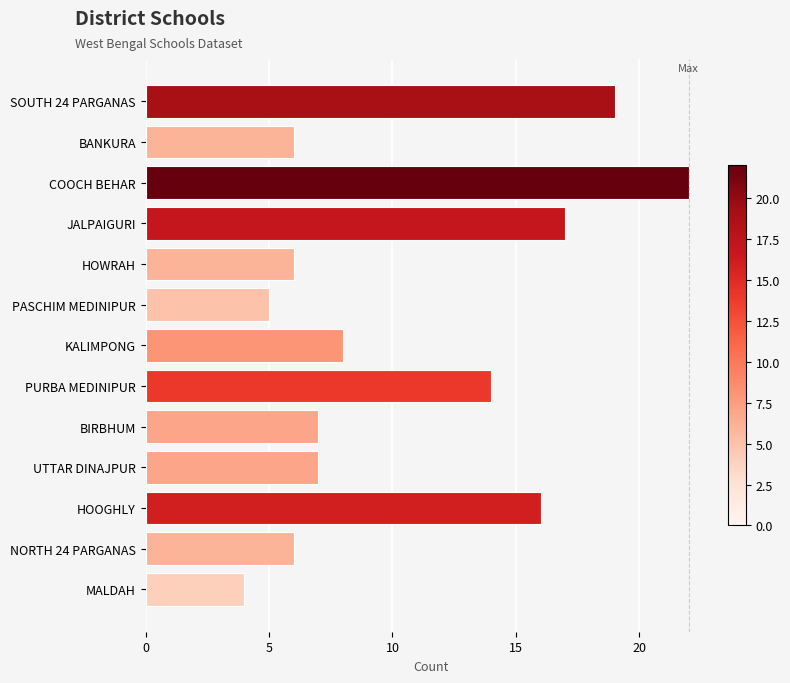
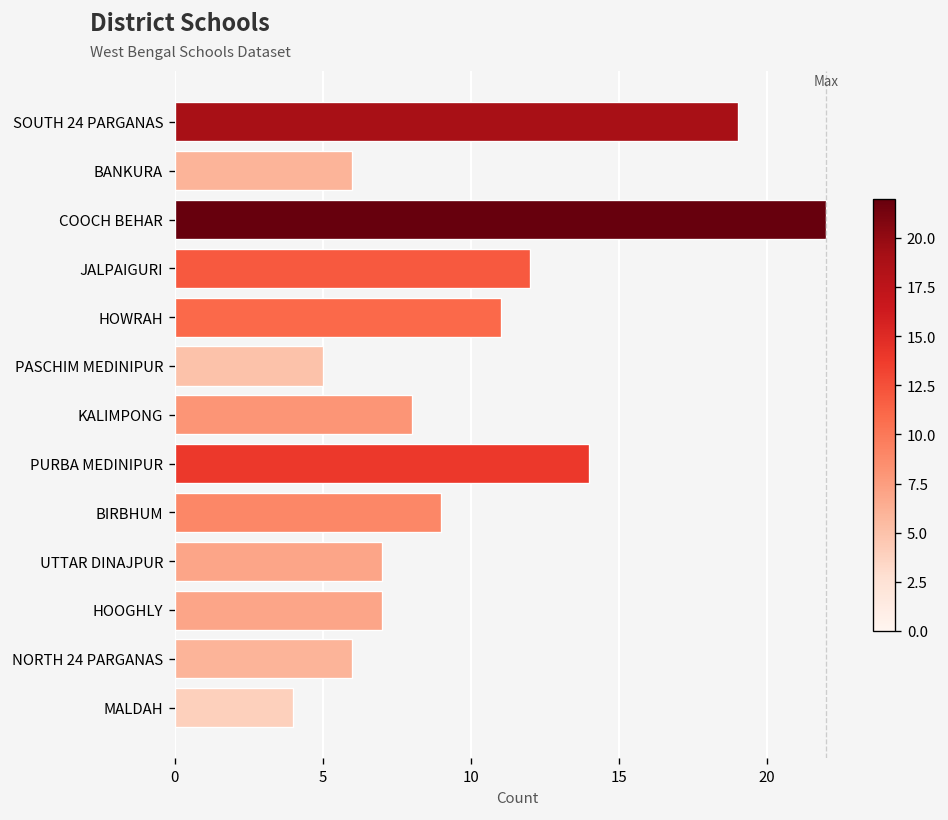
JALPAIGURI: 17 -> 12
HOWRAH: 6 -> 11
BIRBHUM: 7 -> 9
HOOGHLY: 16 -> 7
